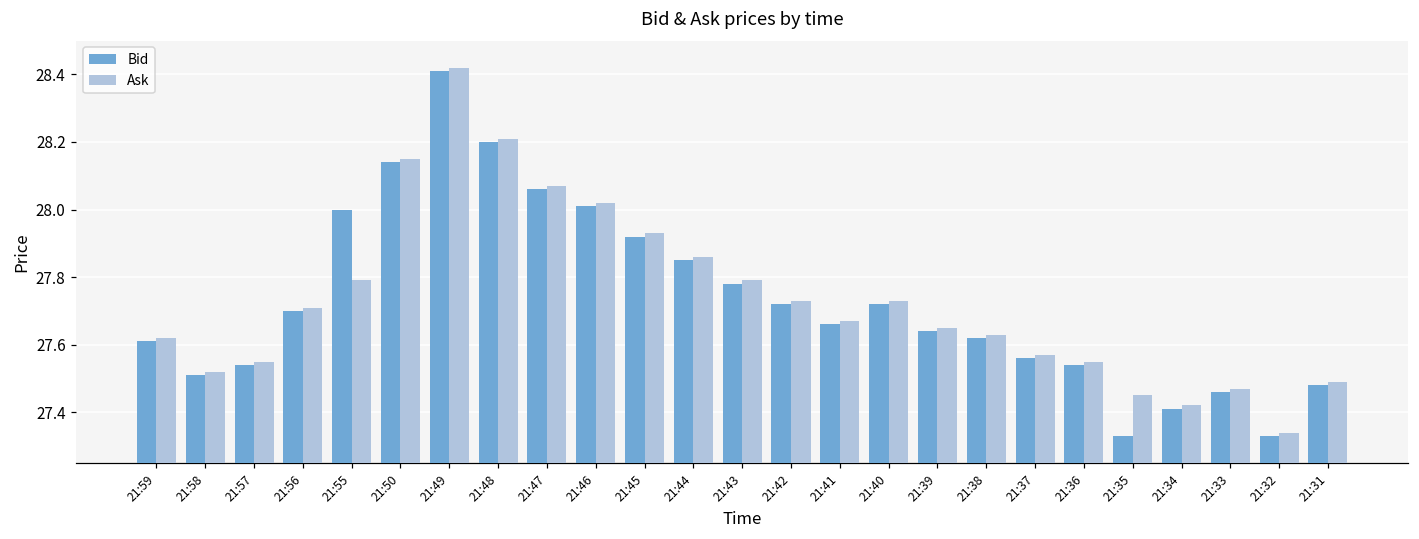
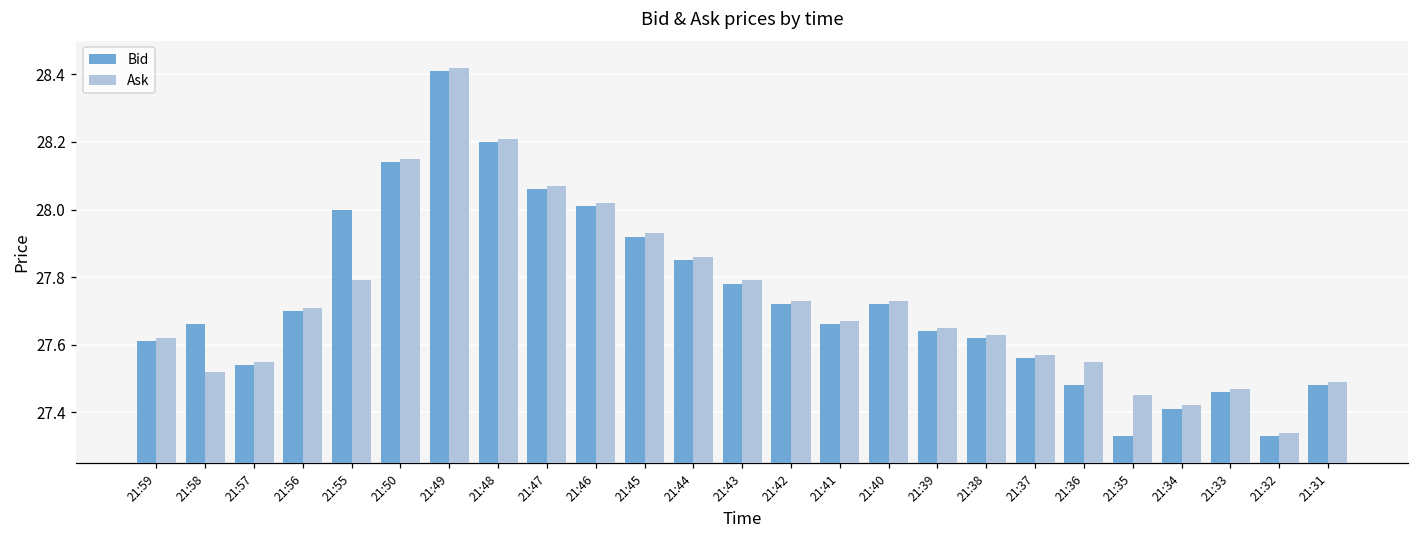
Bid, 21:58: 27.51 -> 27.66
Bid, 21:36: 27.54 -> 27.48
